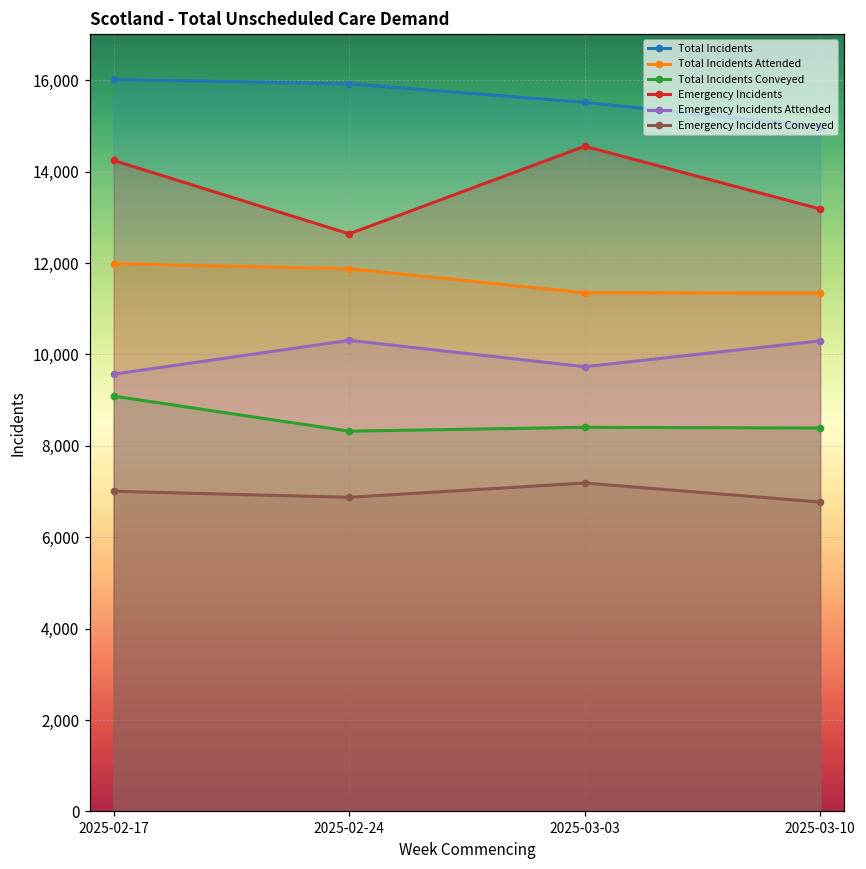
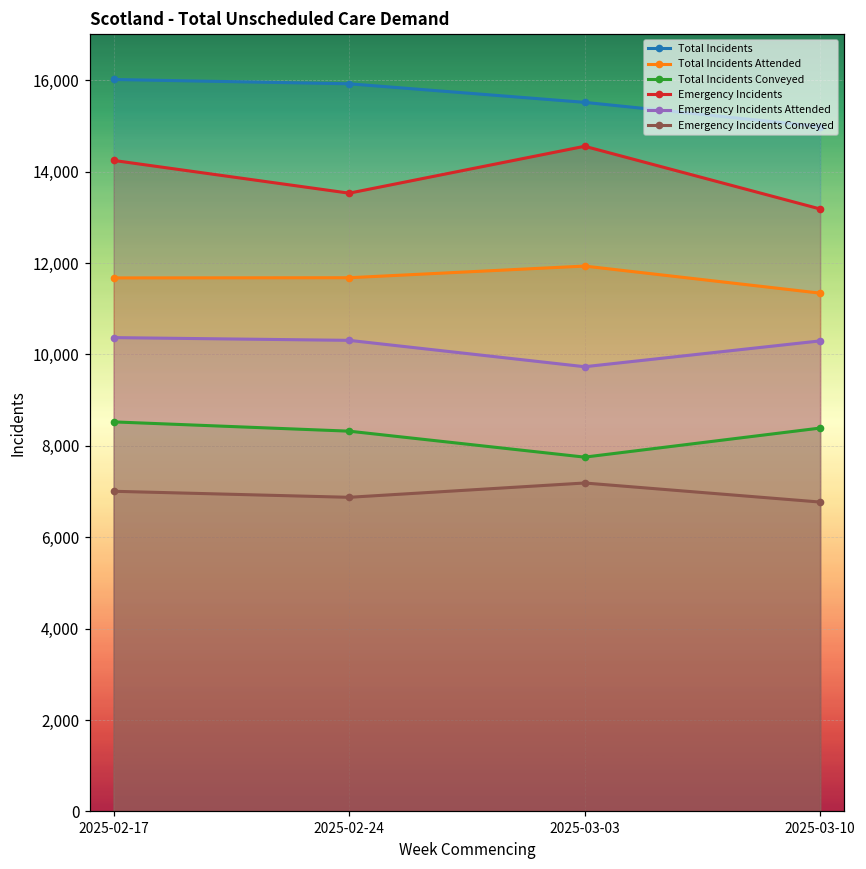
Total Incidents Attended, 2025-02-17: 12,000 -> 11,700
Total Incidents Conveyed, 2025-02-17: 9,100 -> 8,500
Emergency Incidents Attended, 2025-02-17: 9,600 -> 10,400
Total Incidents Attended, 2025-02-24: 11,900 -> 11,700
Emergency Incidents, 2025-02-24: 12,600 -> 13,500
Total Incidents Attended, 2025-03-03: 11,300 -> 11,900
Total Incidents Conveyed, 2025-03-03: 8,400 -> 7,800
